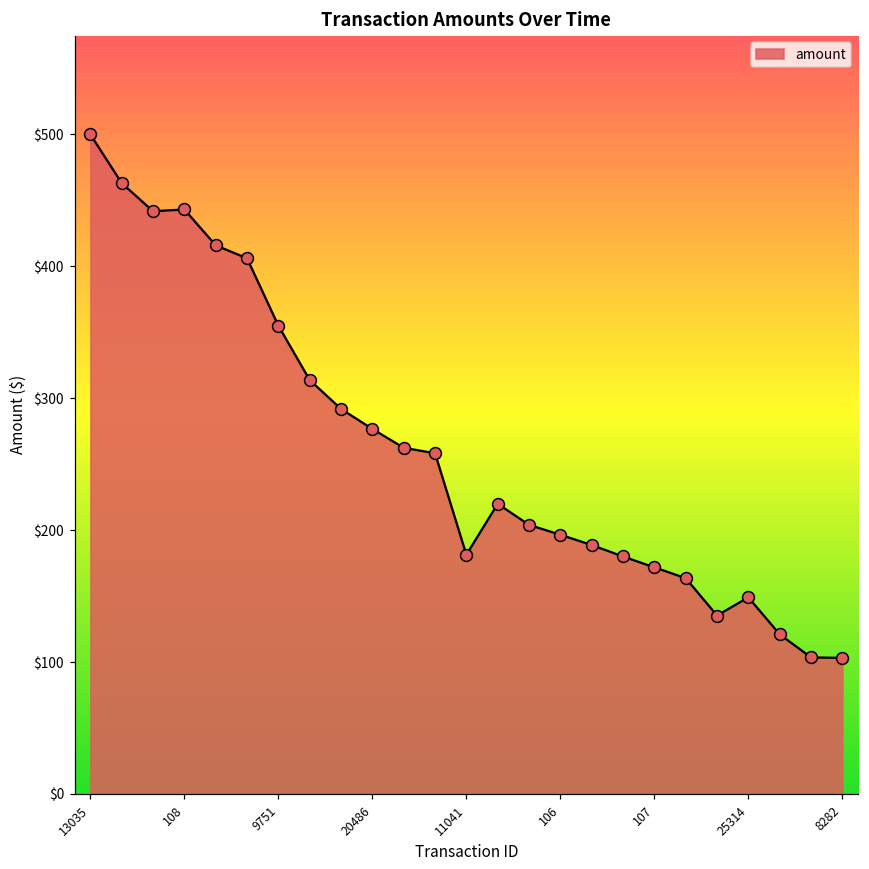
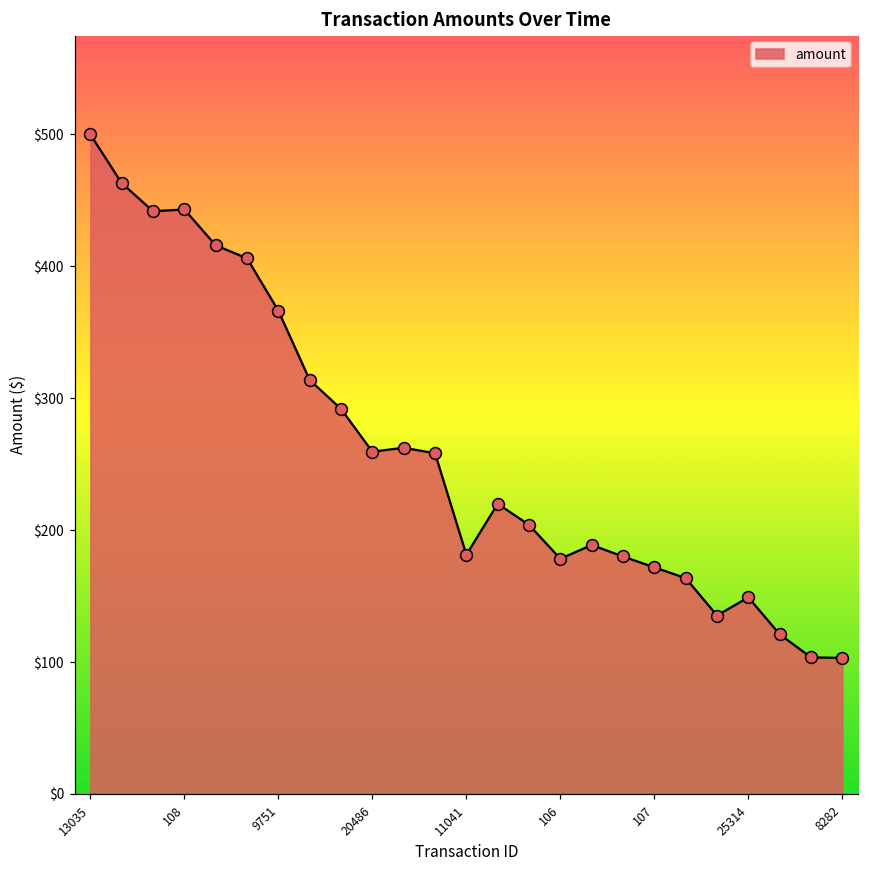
9751: $355 -> $366
20486: $277 -> $259
106: $197 -> $178
